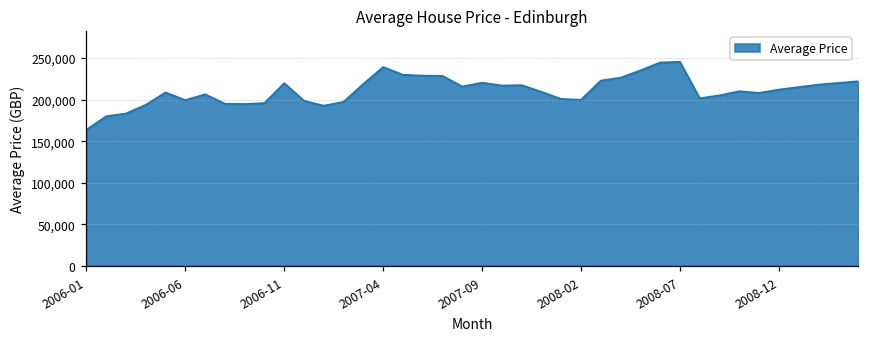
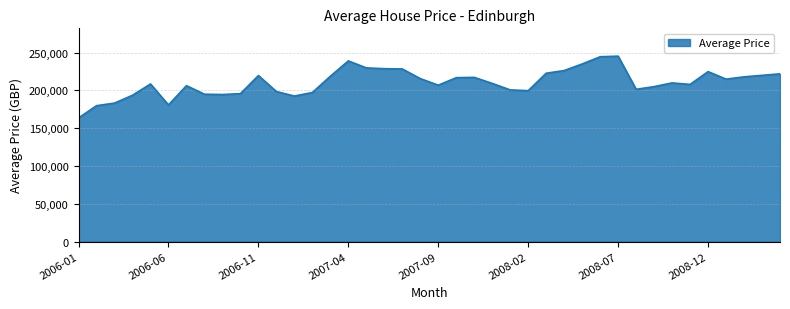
2006-06: 200,000 -> 180,000
2007-09: 220,000 -> 210,000
2008-12: 210,000 -> 220,000
